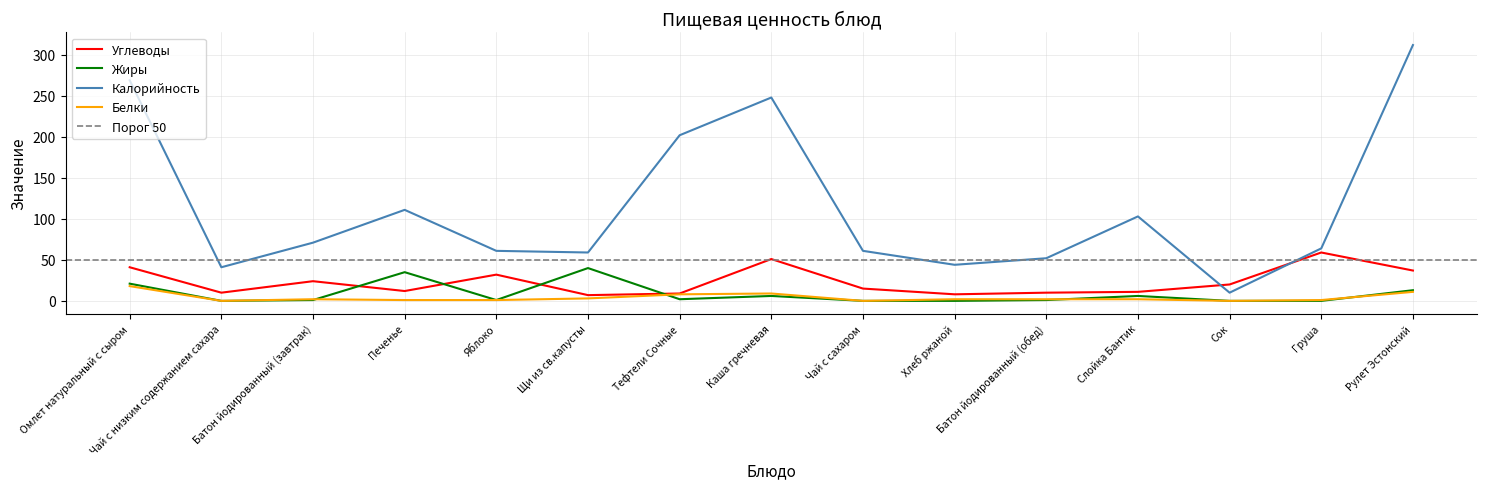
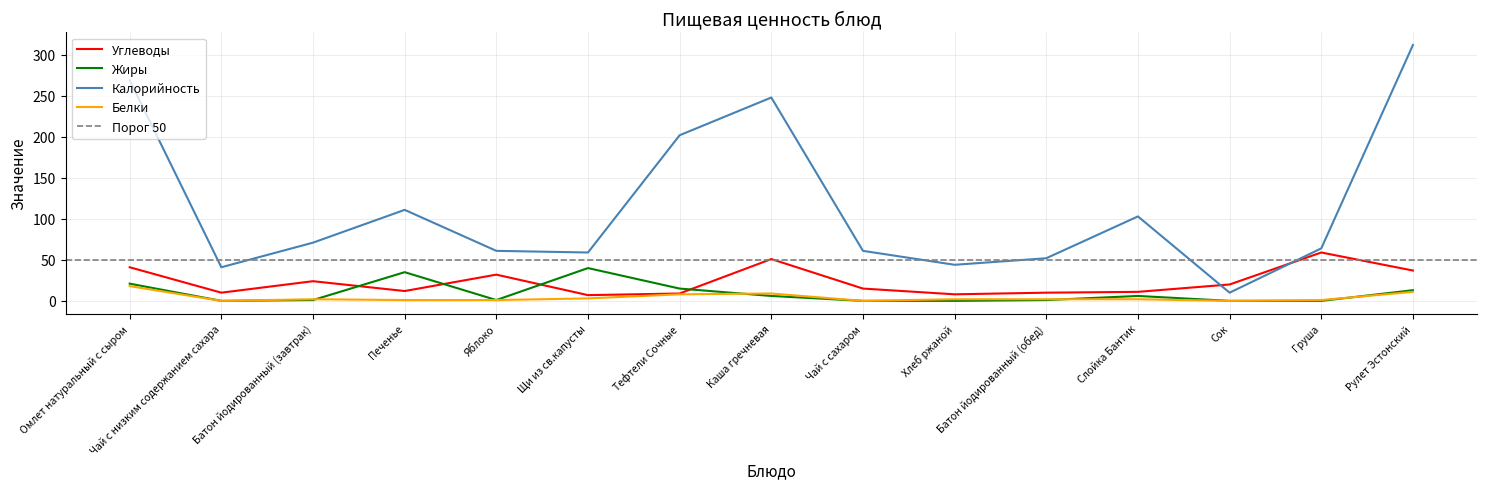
Жиры, Тефтели Сочные: 0 -> 20
